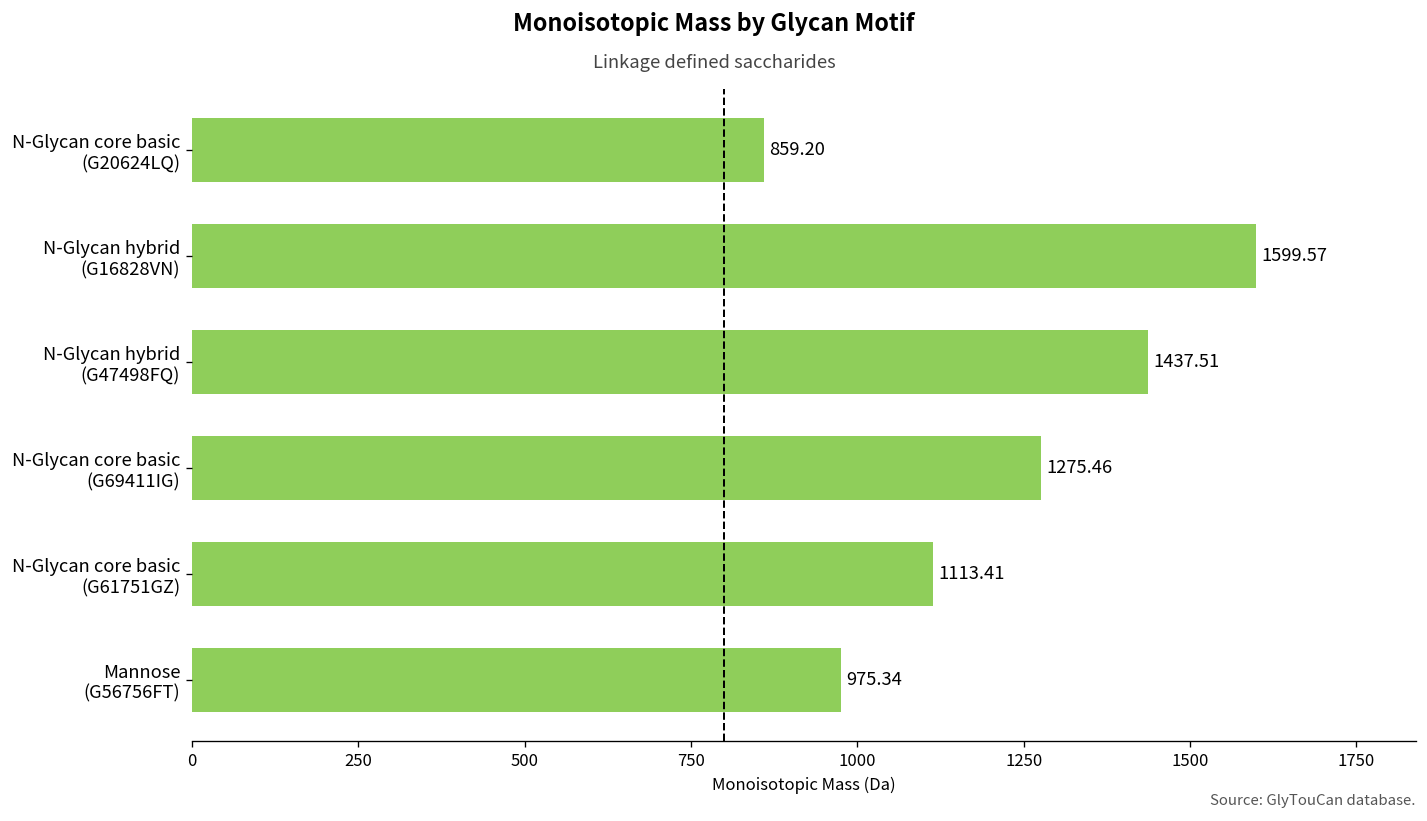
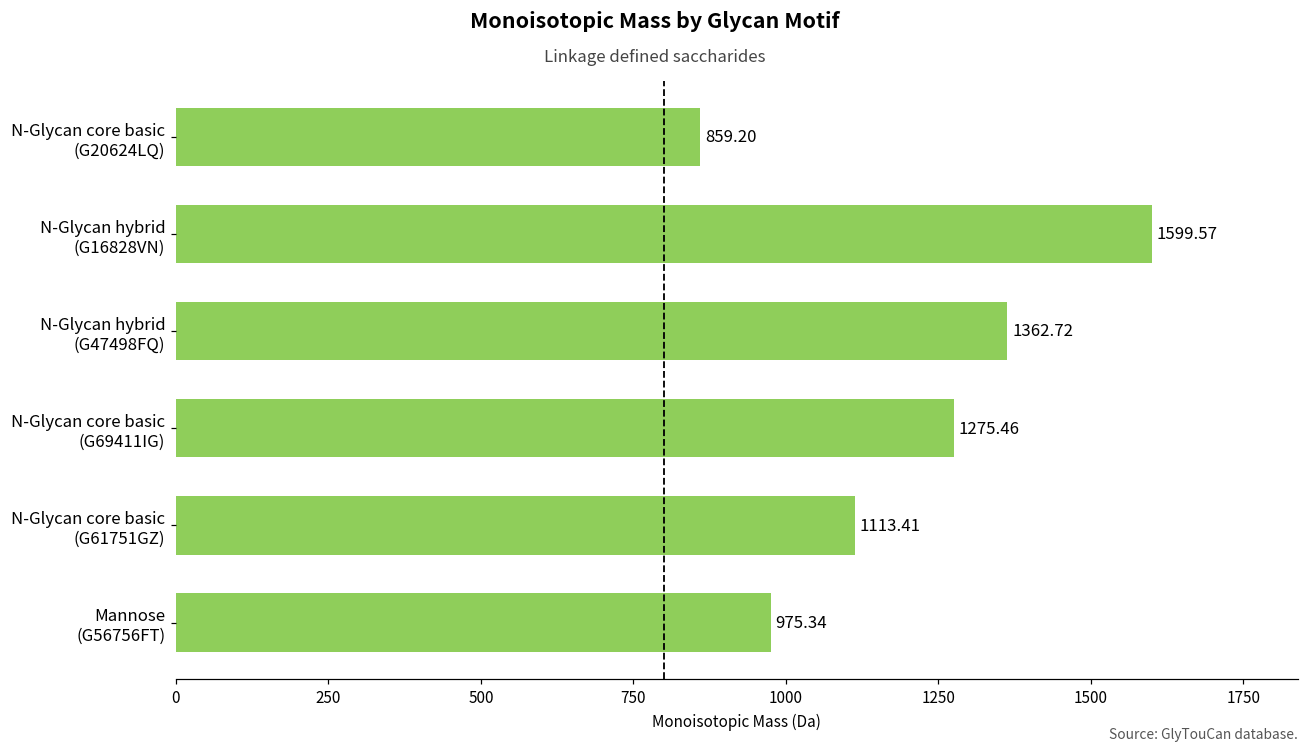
N-Glycan hybrid (G47498FQ): 1437.51 -> 1362.72
